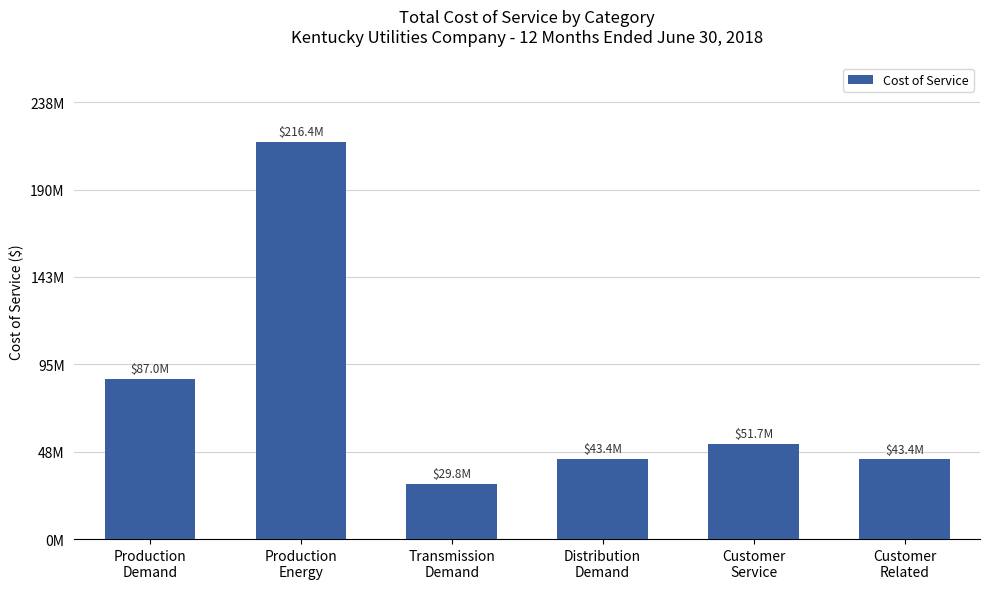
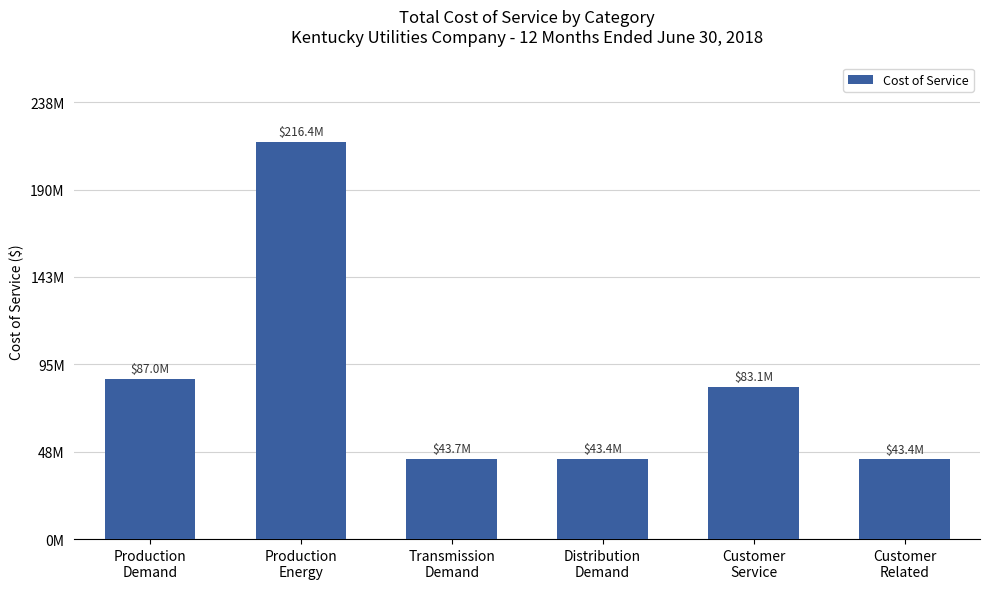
Transmission Demand: $29.8M -> $43.7M
Customer Service: $51.7M -> $83.1M
